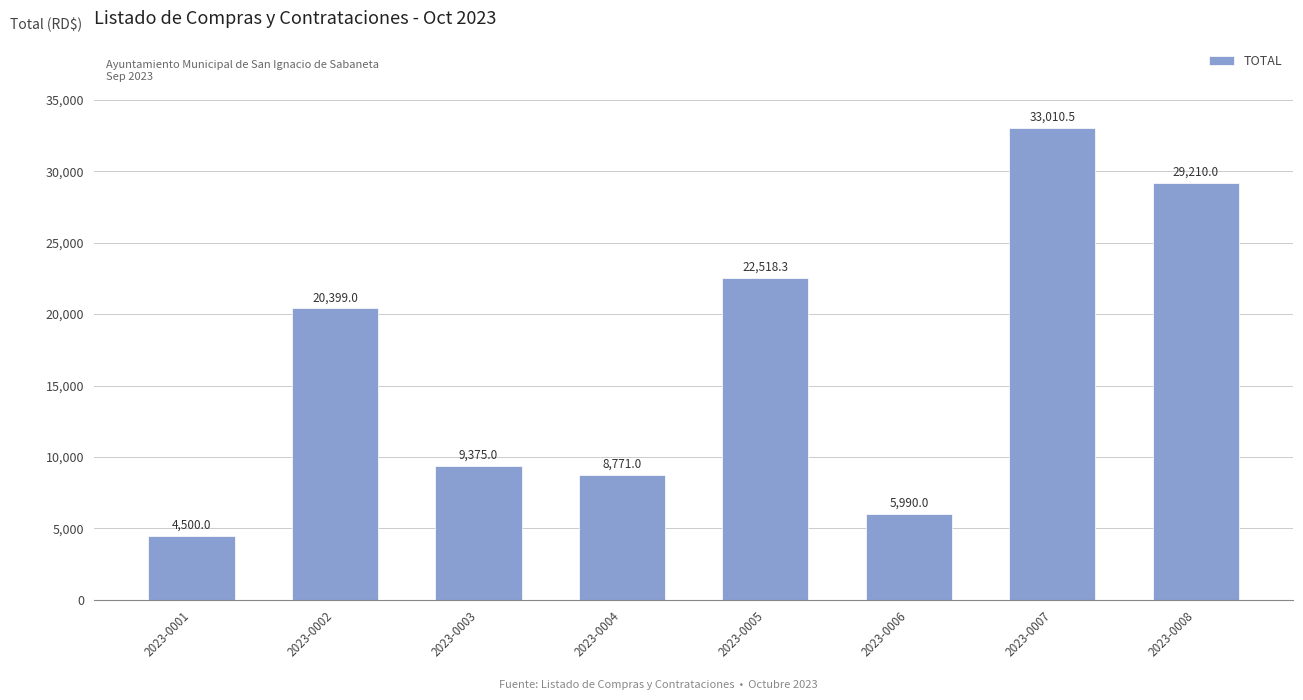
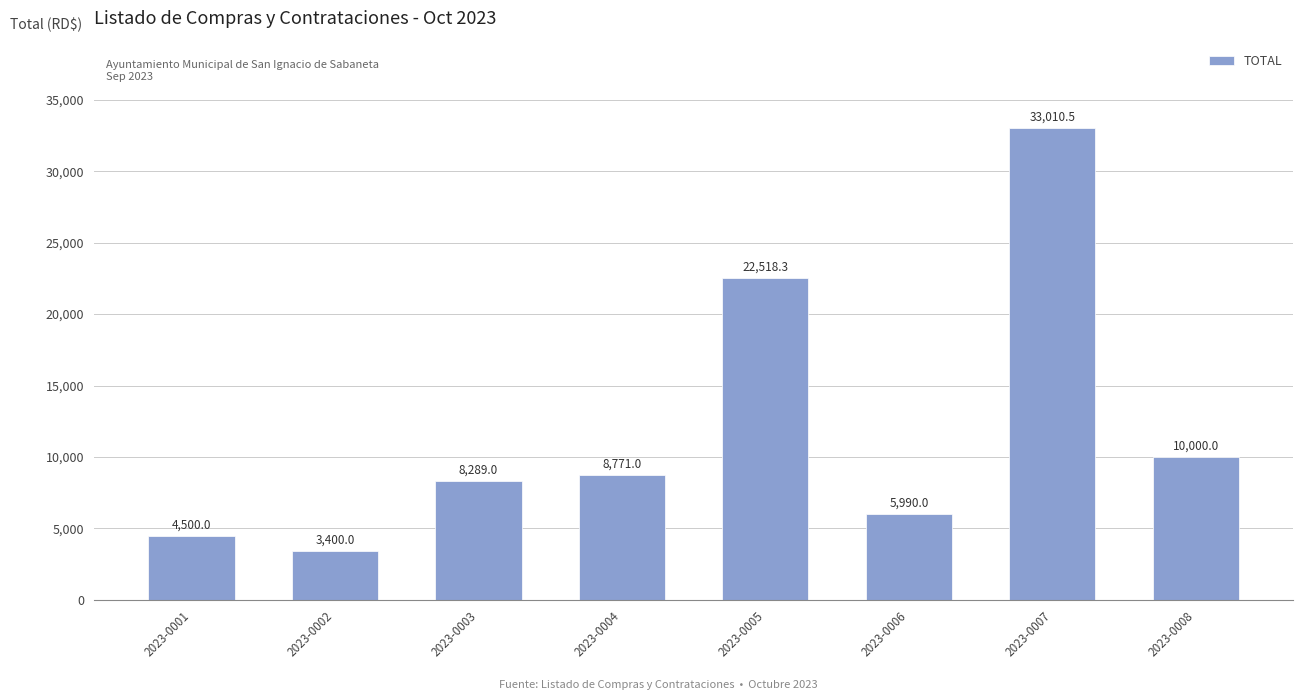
2023-0002: 20,399.0 -> 3,400.0
2023-0003: 9,375.0 -> 8,289.0
2023-0008: 29,210.0 -> 10,000.0
